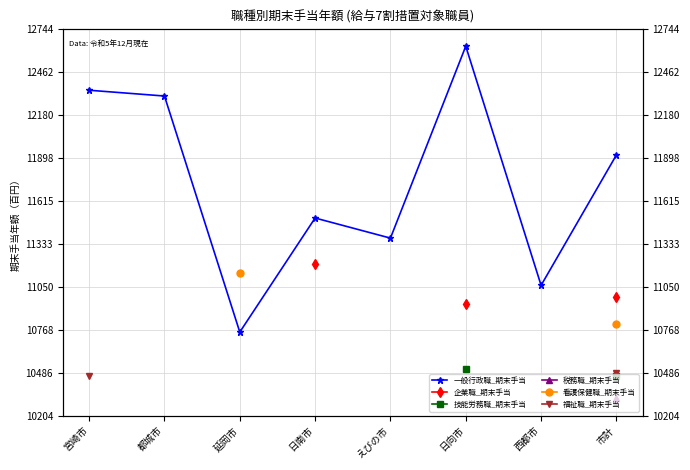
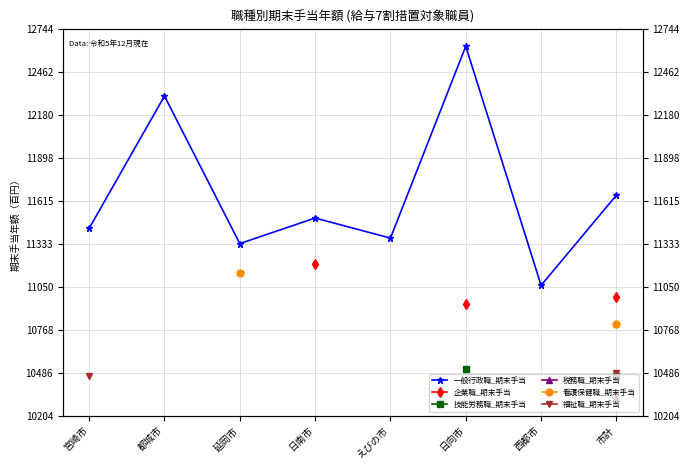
一般行政職_期末手当, 宮崎市: 12340 -> 11430
一般行政職_期末手当, 延岡市: 10750 -> 11330
一般行政職_期末手当, 市計: 11920 -> 11650
